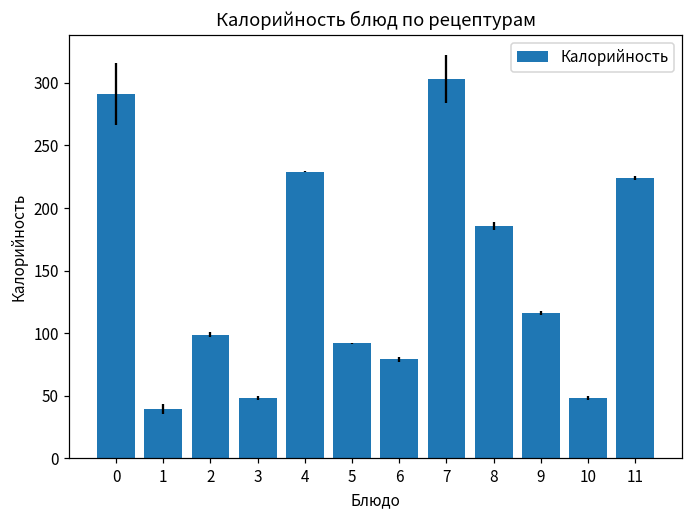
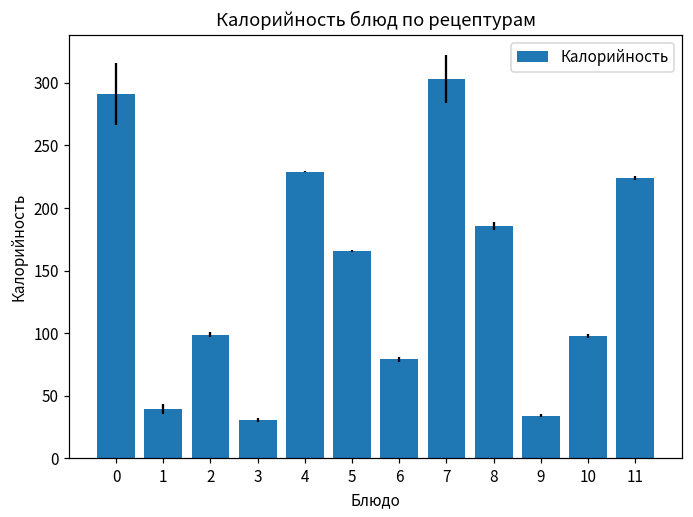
3: 48 -> 31
5: 92 -> 166
9: 116 -> 34
10: 48 -> 98
